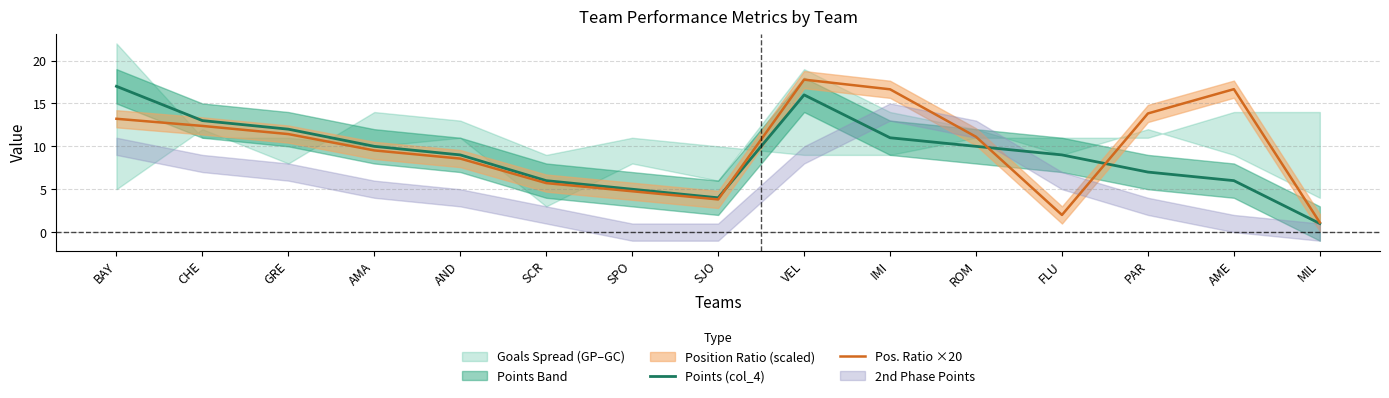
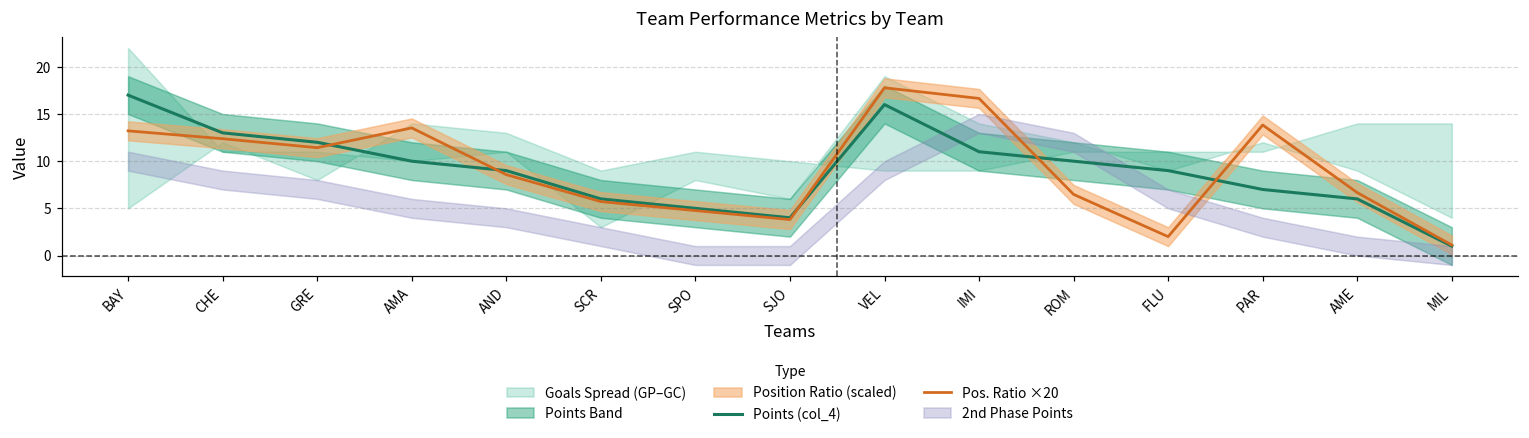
Pos. Ratio ×20, AMA: 10 -> 14
Pos. Ratio ×20, ROM: 11 -> 6
Pos. Ratio ×20, AME: 17 -> 7
